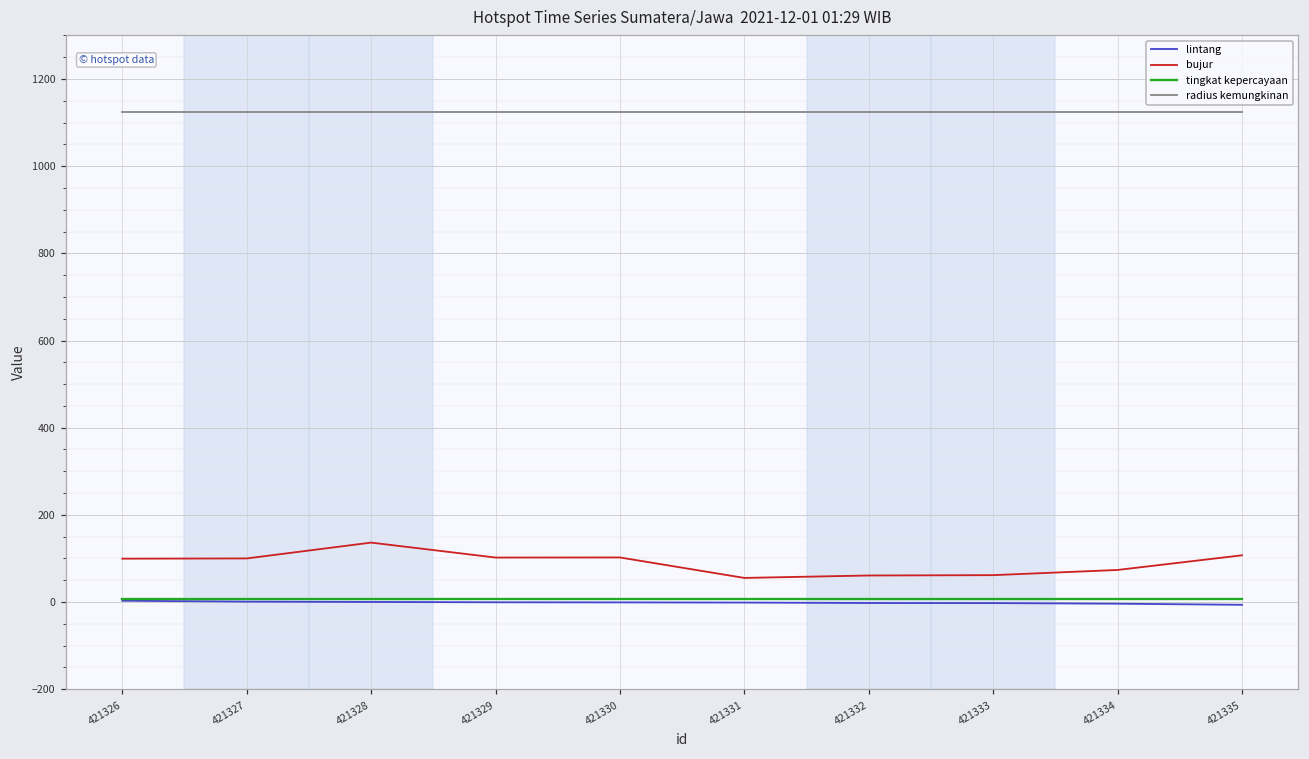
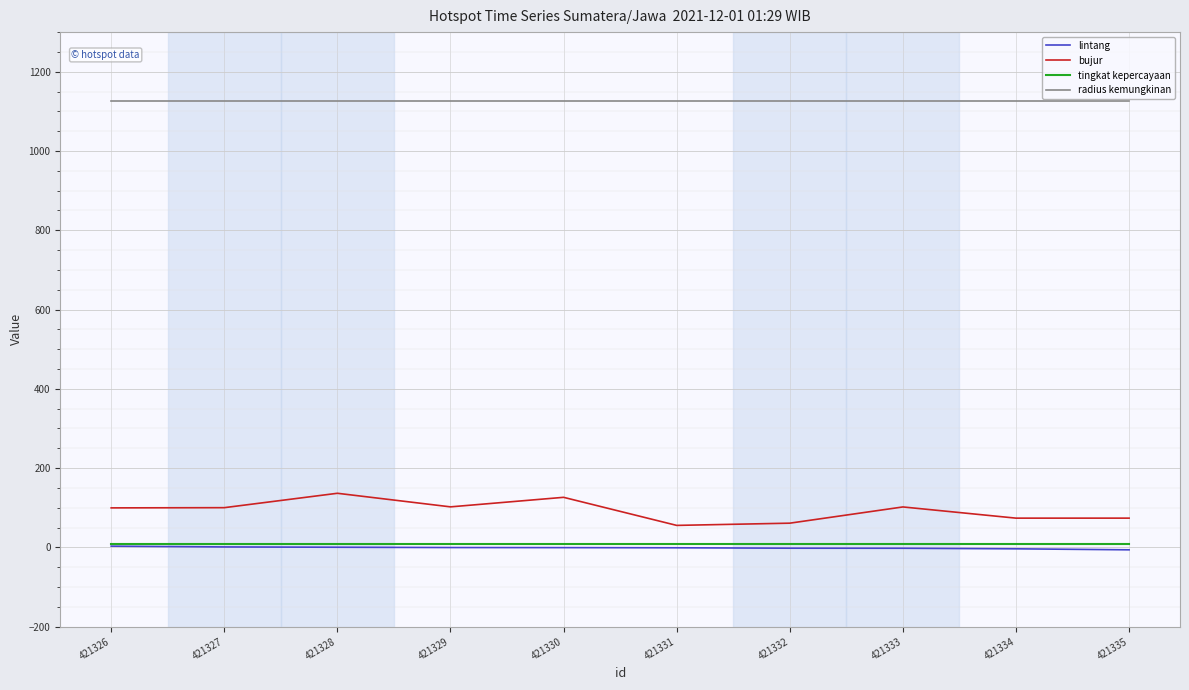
bujur, 421330: 100 -> 130
bujur, 421333: 60 -> 100
bujur, 421335: 110 -> 70
